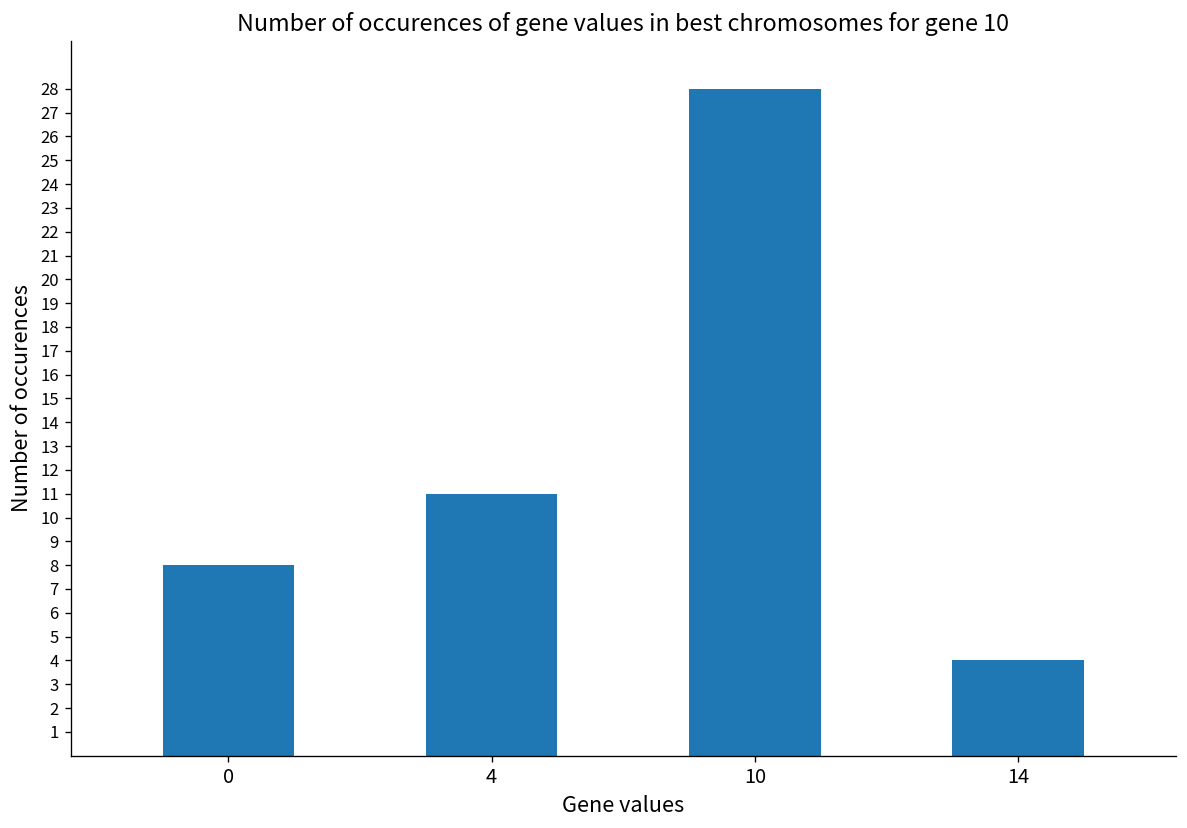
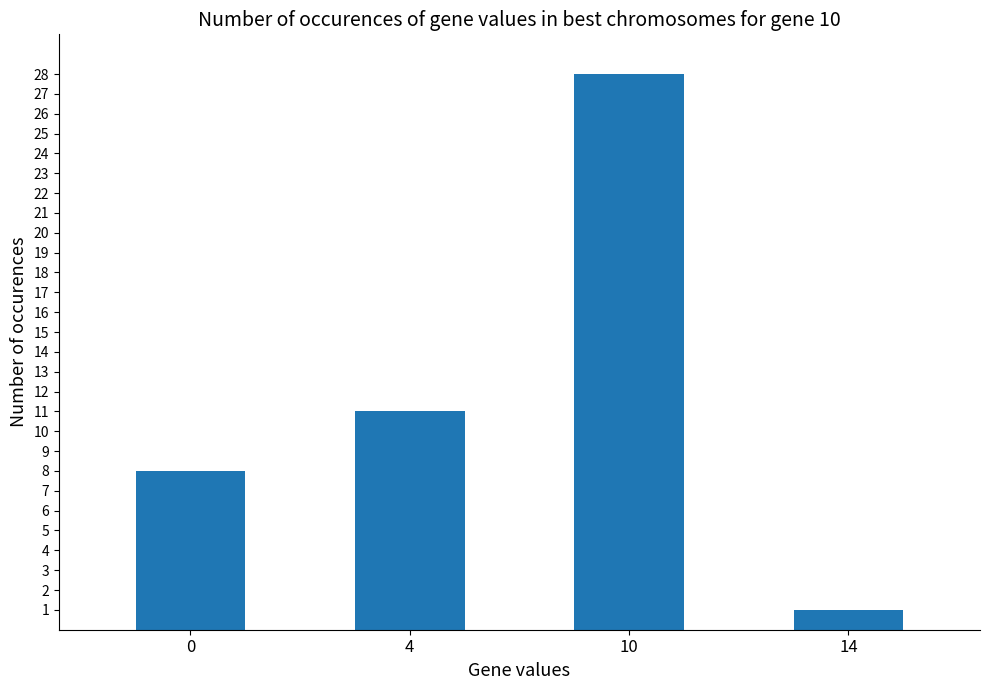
14: 4 -> 1
